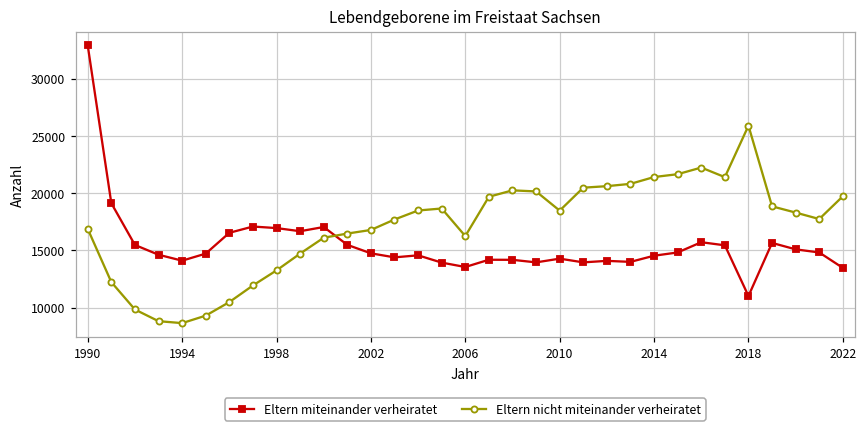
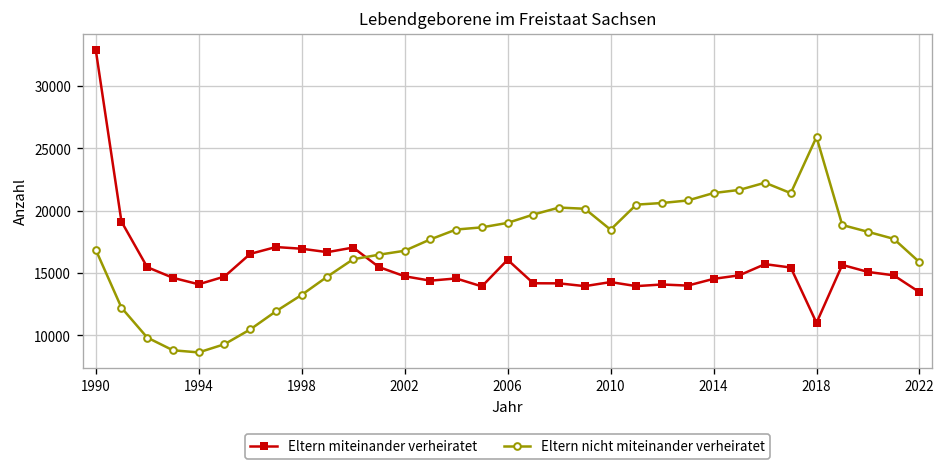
Eltern miteinander verheiratet, 2006: 13500 -> 16100
Eltern nicht miteinander verheiratet, 2006: 16200 -> 19000
Eltern nicht miteinander verheiratet, 2022: 19700 -> 15900
